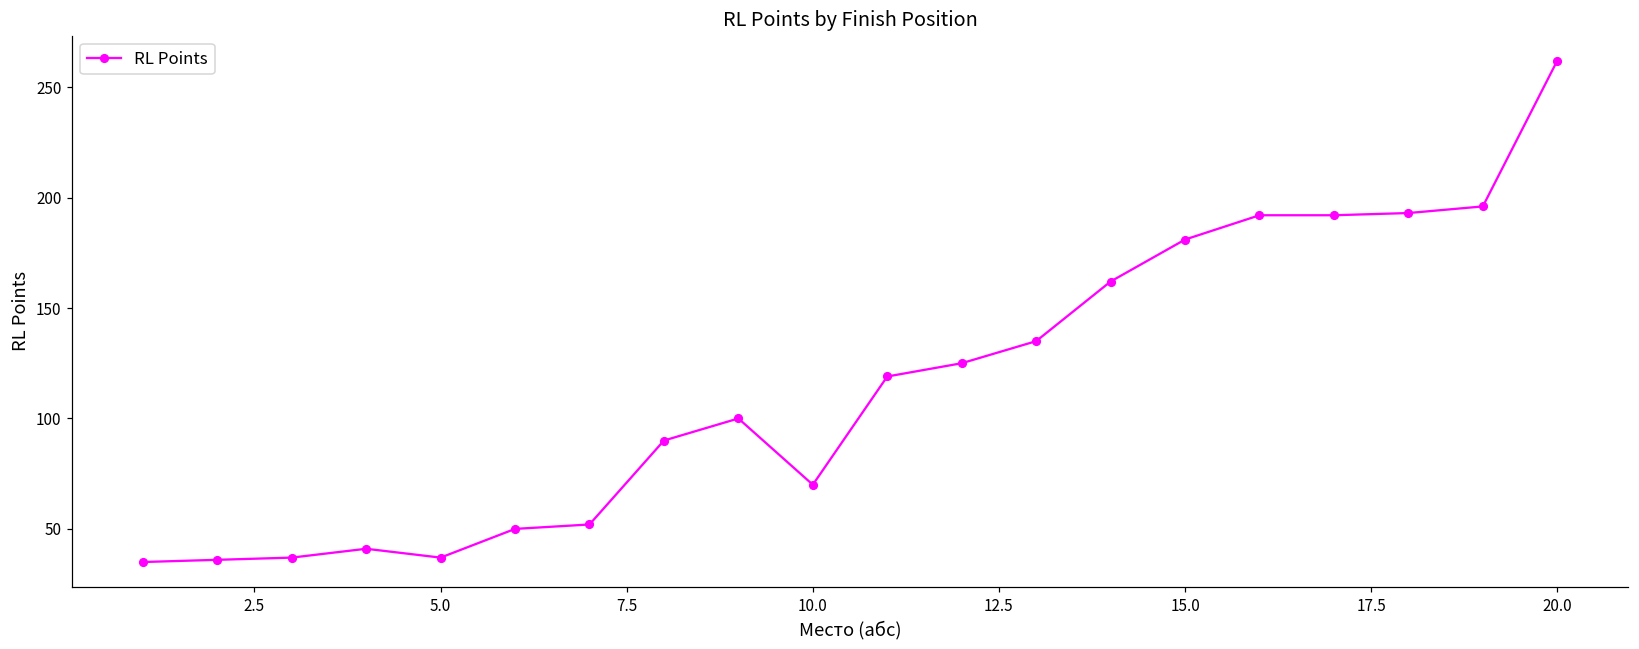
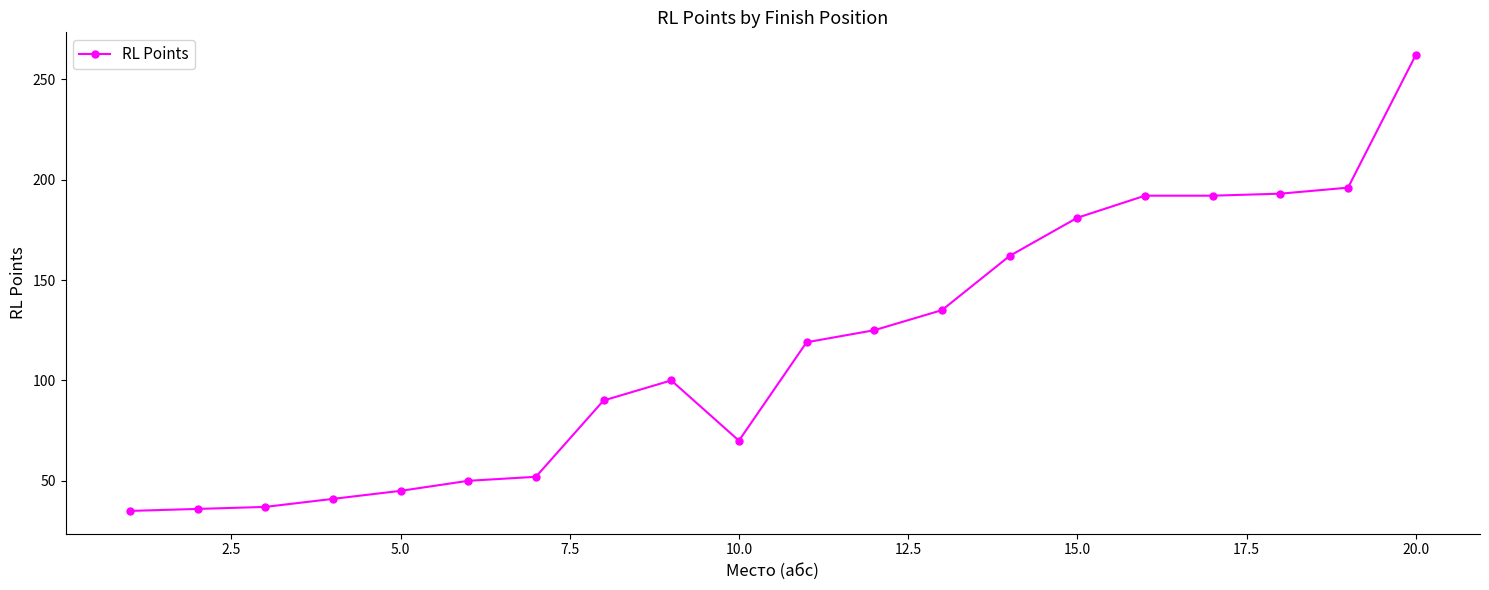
5.0: 37 -> 45
